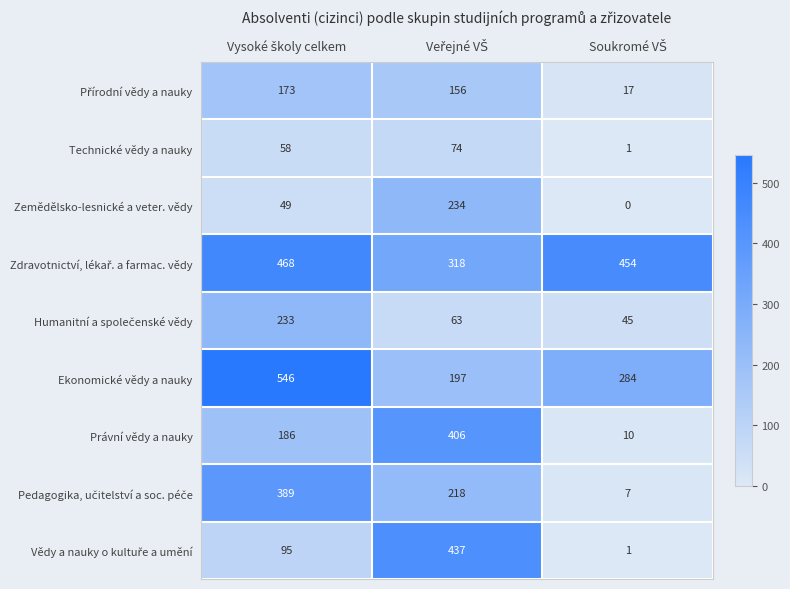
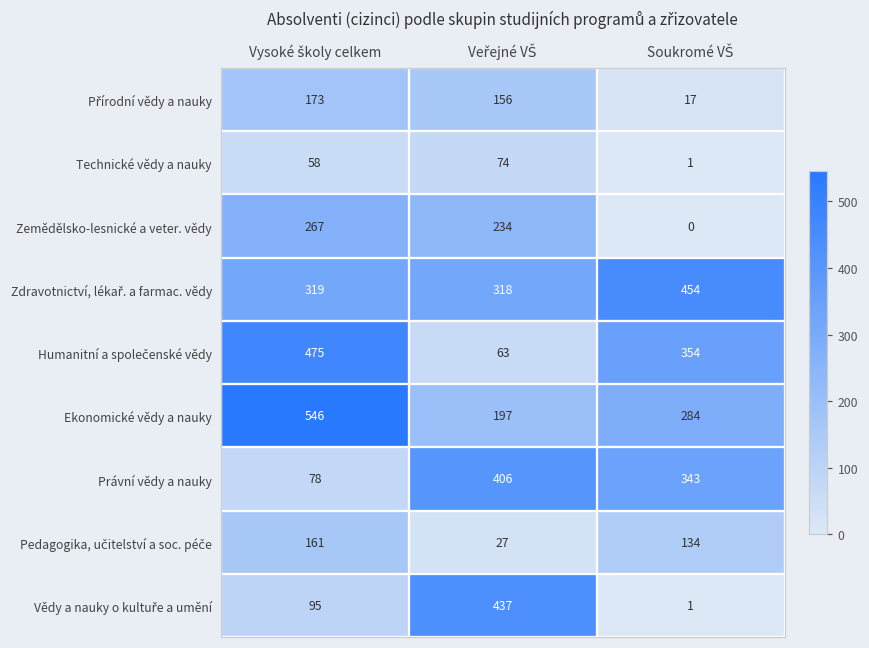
Zemědělsko-lesnické a veter. vědy, Vysoké školy celkem: 49 -> 267
Zdravotnictví, lékař. a farmac. vědy, Vysoké školy celkem: 468 -> 319
Humanitní a společenské vědy, Vysoké školy celkem: 233 -> 475
Humanitní a společenské vědy, Soukromé VŠ: 45 -> 354
Právní vědy a nauky, Vysoké školy celkem: 186 -> 78
Právní vědy a nauky, Soukromé VŠ: 10 -> 343
Pedagogika, učitelství a soc. péče, Vysoké školy celkem: 389 -> 161
Pedagogika, učitelství a soc. péče, Veřejné VŠ: 218 -> 27
Pedagogika, učitelství a soc. péče, Soukromé VŠ: 7 -> 134
